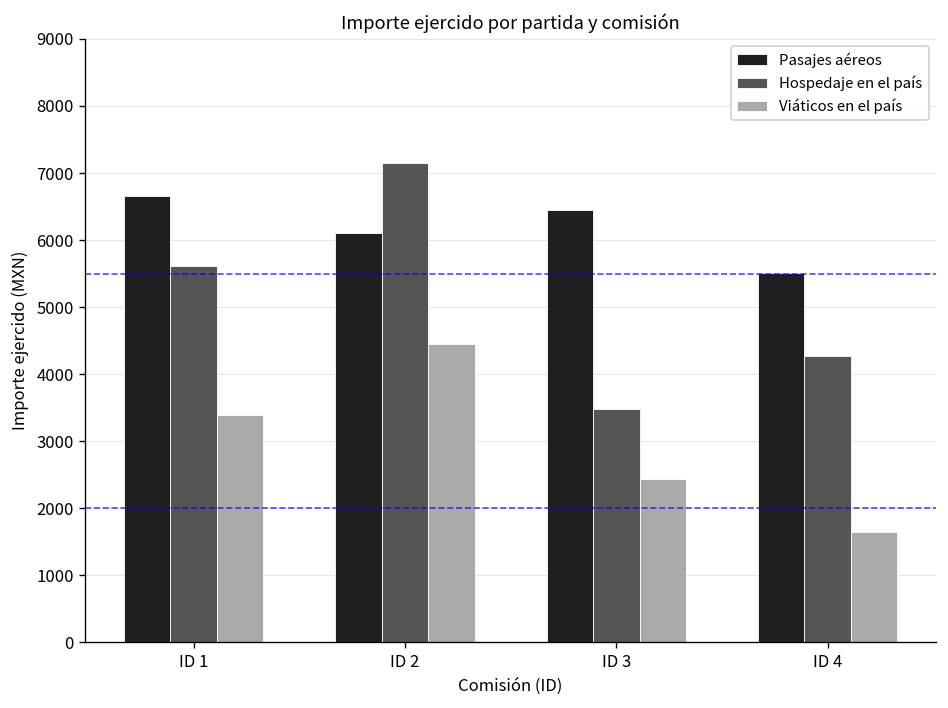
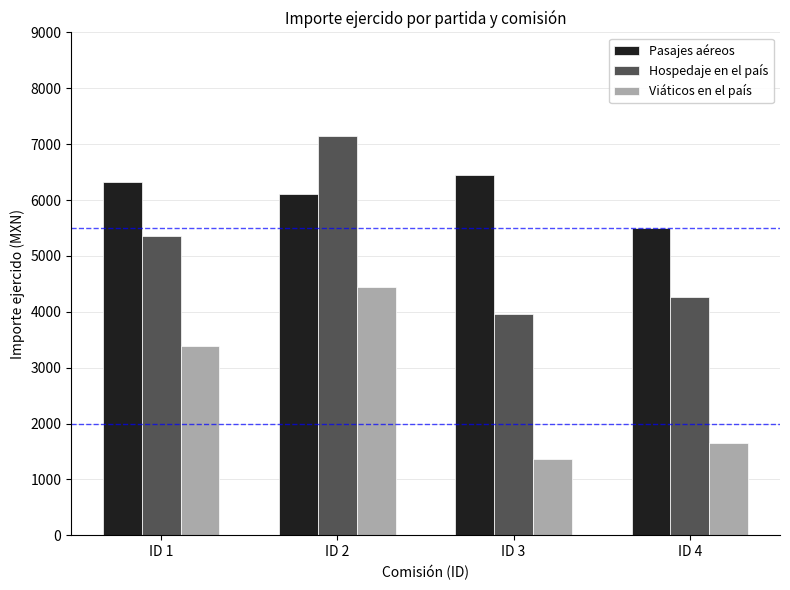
Pasajes aéreos, ID 1: 6700 -> 6300
Hospedaje en el país, ID 1: 5600 -> 5400
Hospedaje en el país, ID 3: 3500 -> 4000
Viáticos en el país, ID 3: 2400 -> 1400
